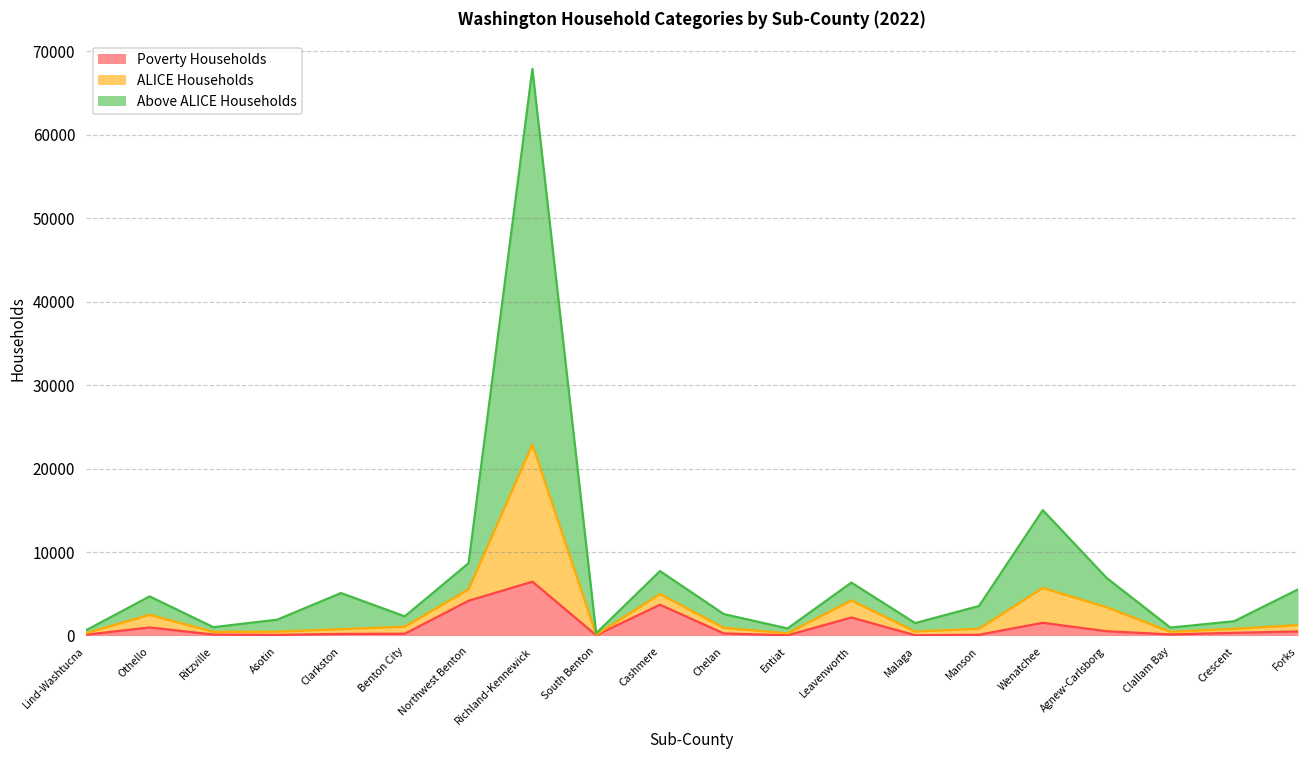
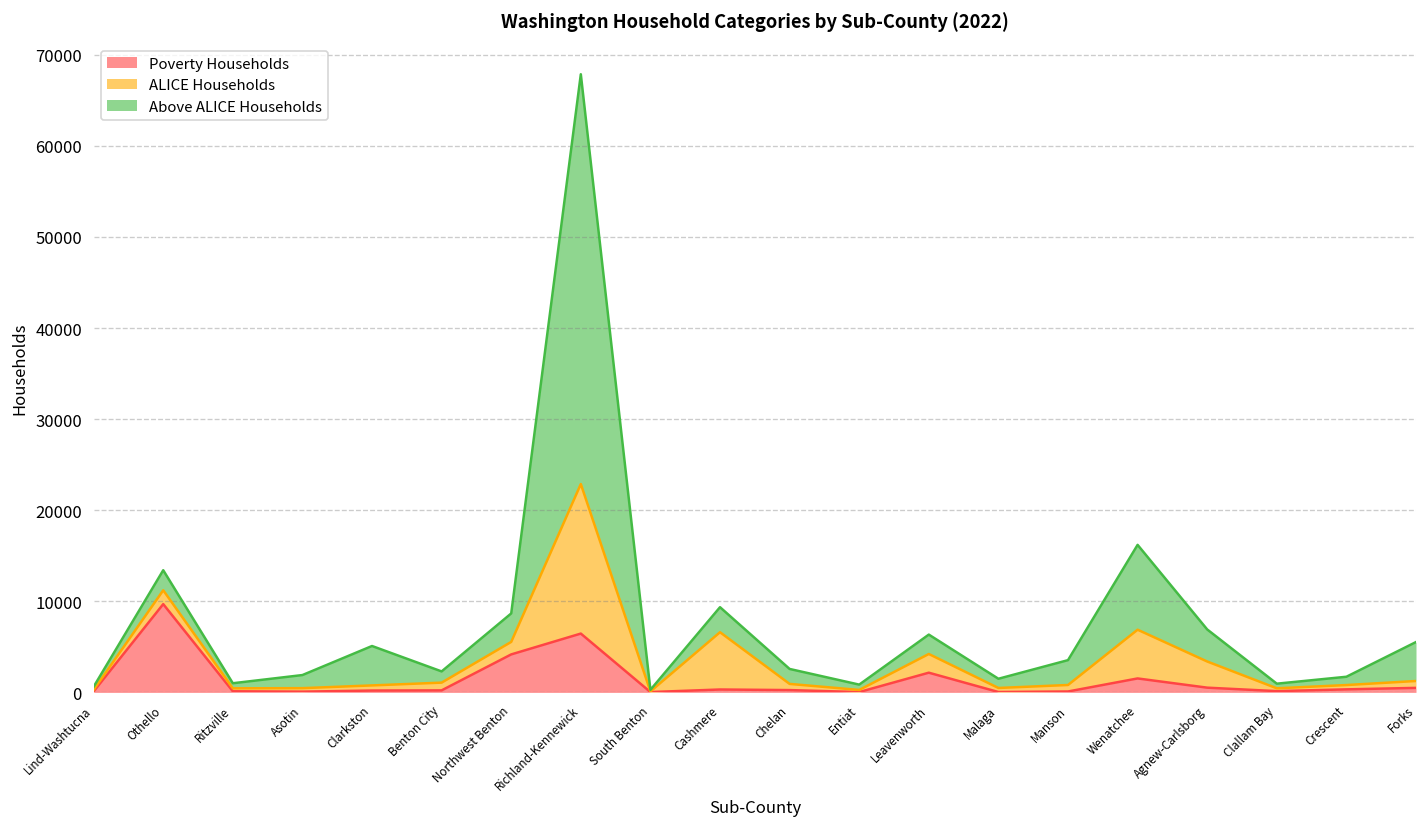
Poverty Households, Othello: 1000 -> 10000
Poverty Households, Cashmere: 4000 -> 0
ALICE Households, Cashmere: 1000 -> 6000
ALICE Households, Wenatchee: 4000 -> 5000
